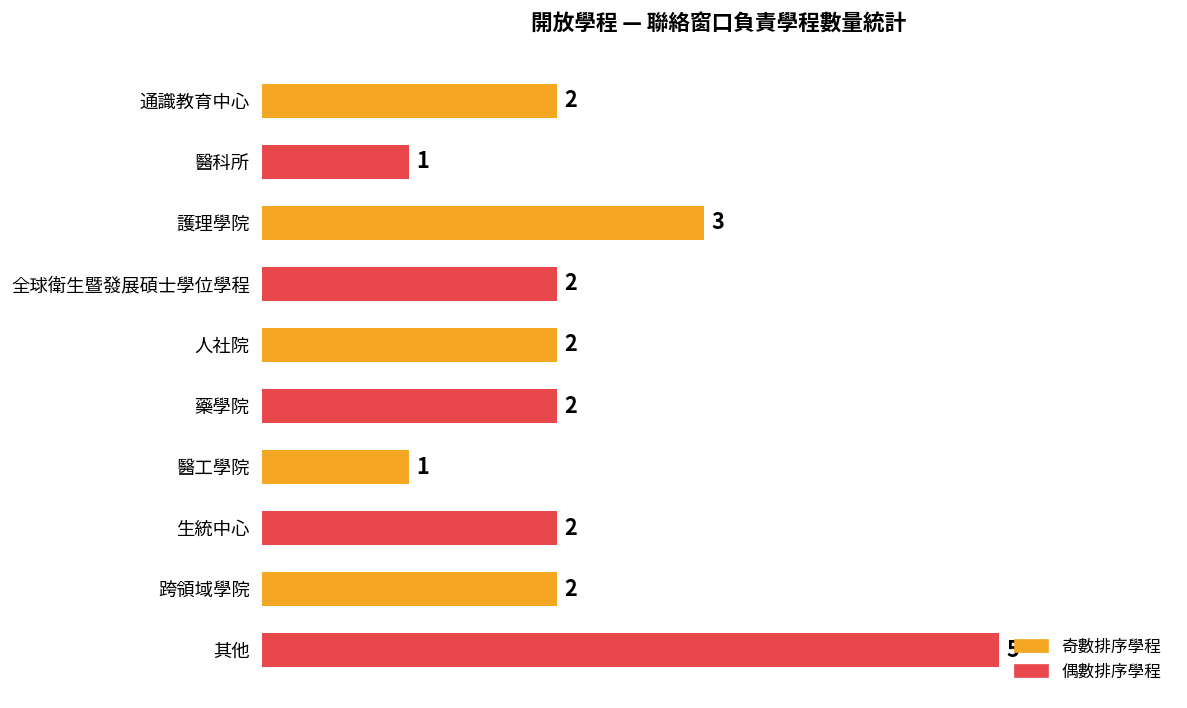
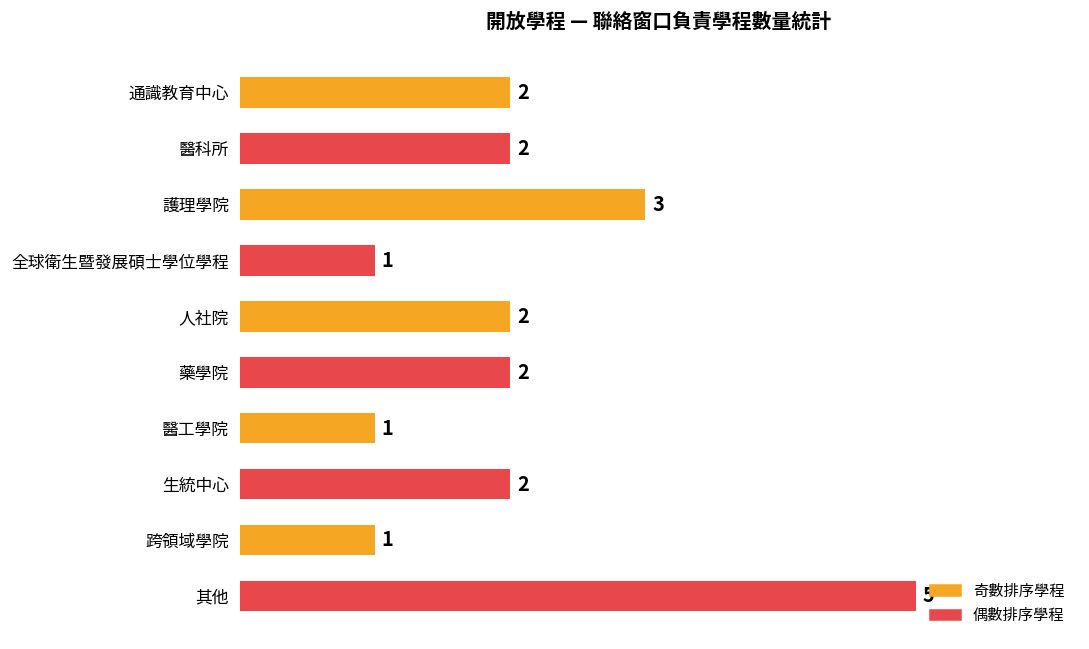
醫科所: 1 -> 2
全球衛生暨發展碩士學位學程: 2 -> 1
跨領域學院: 2 -> 1
